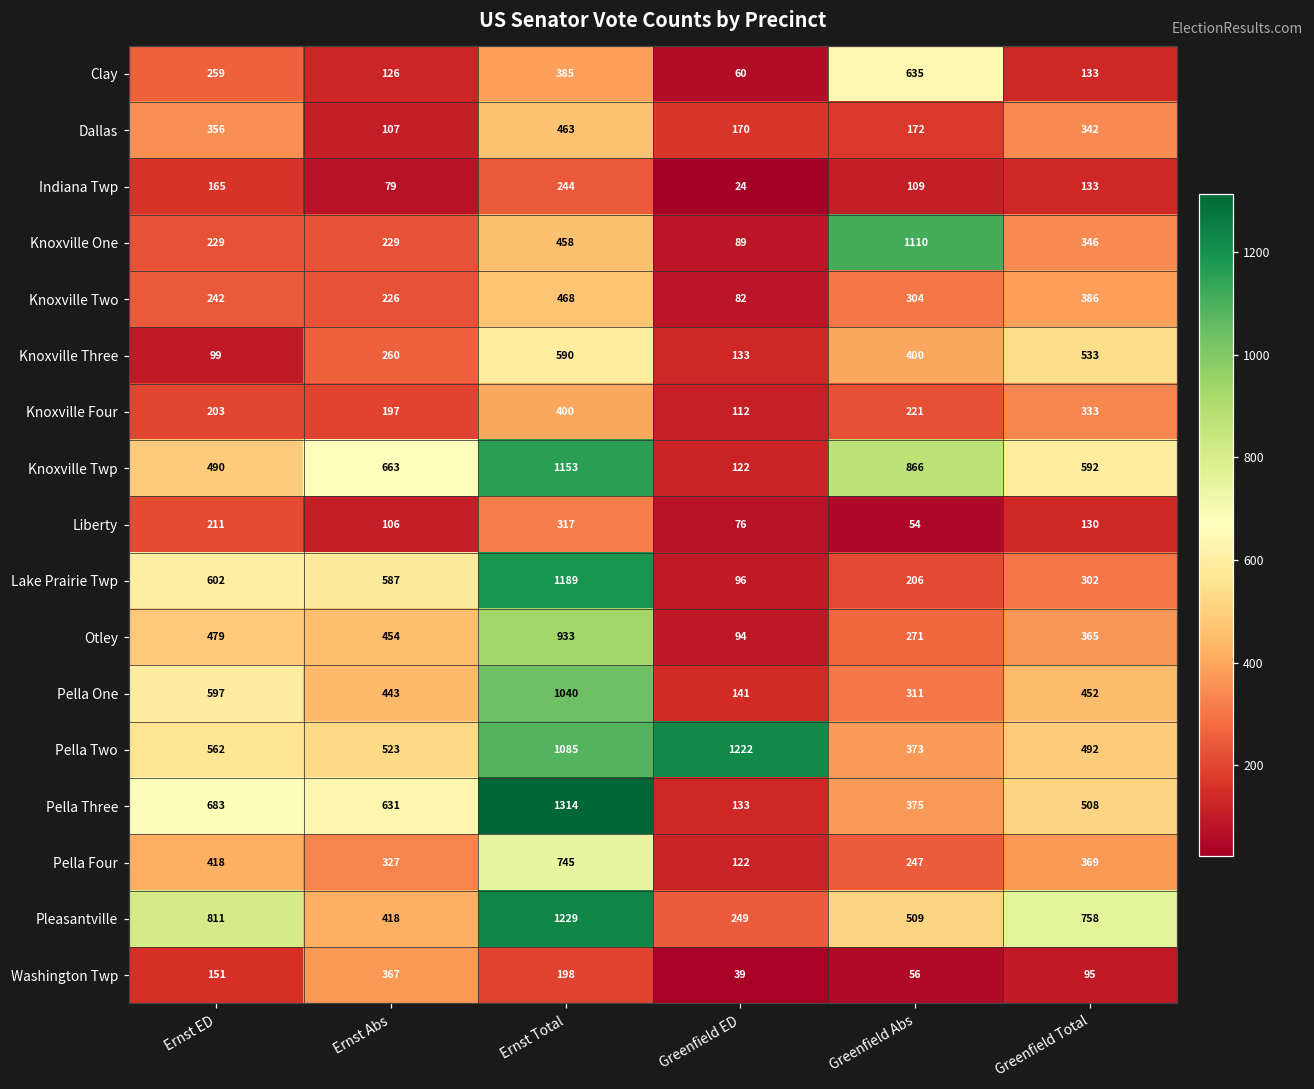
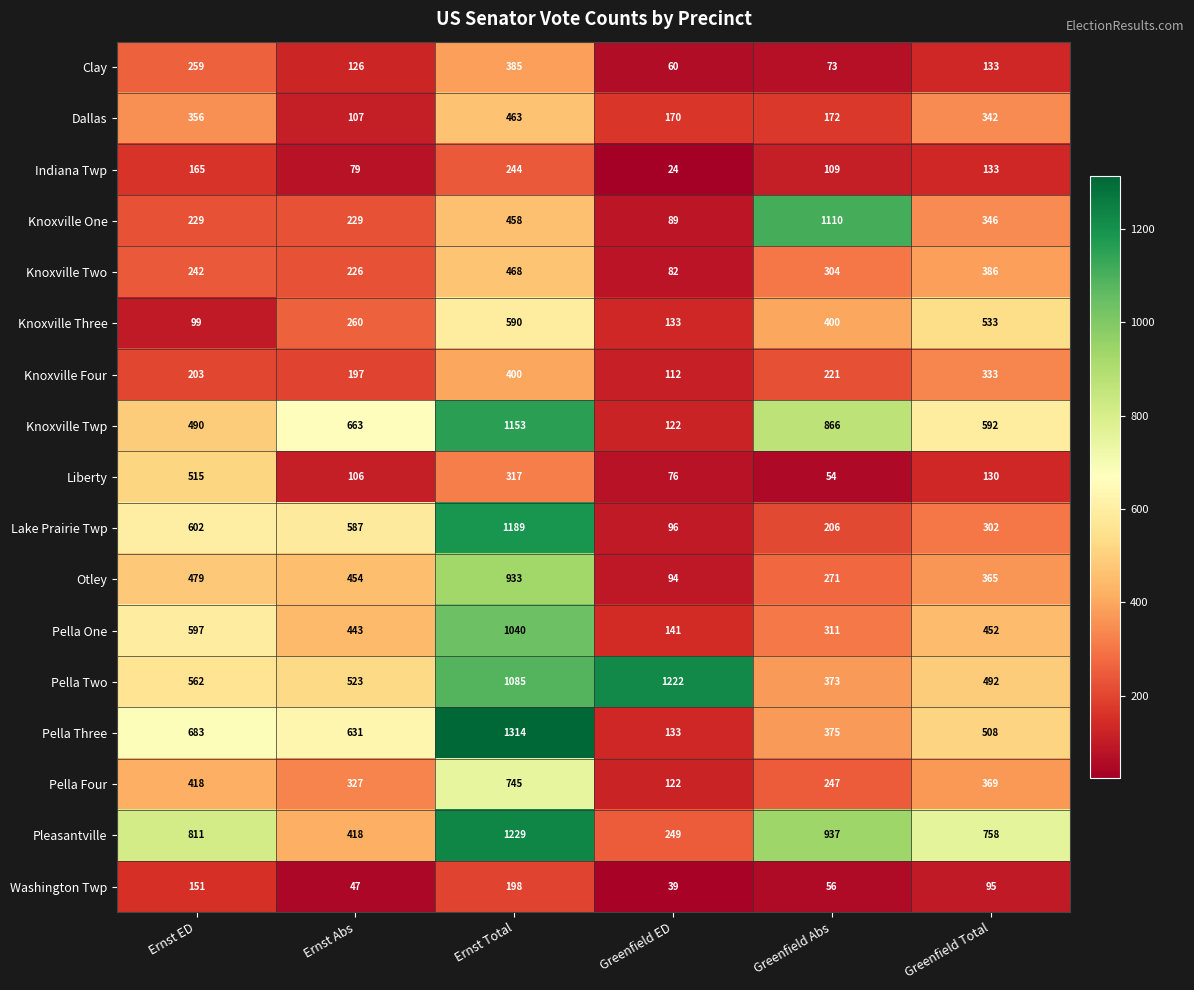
Clay, Greenfield Abs: 635 -> 73
Liberty, Ernst ED: 211 -> 515
Pleasantville, Greenfield Abs: 509 -> 937
Washington Twp, Ernst Abs: 367 -> 47
